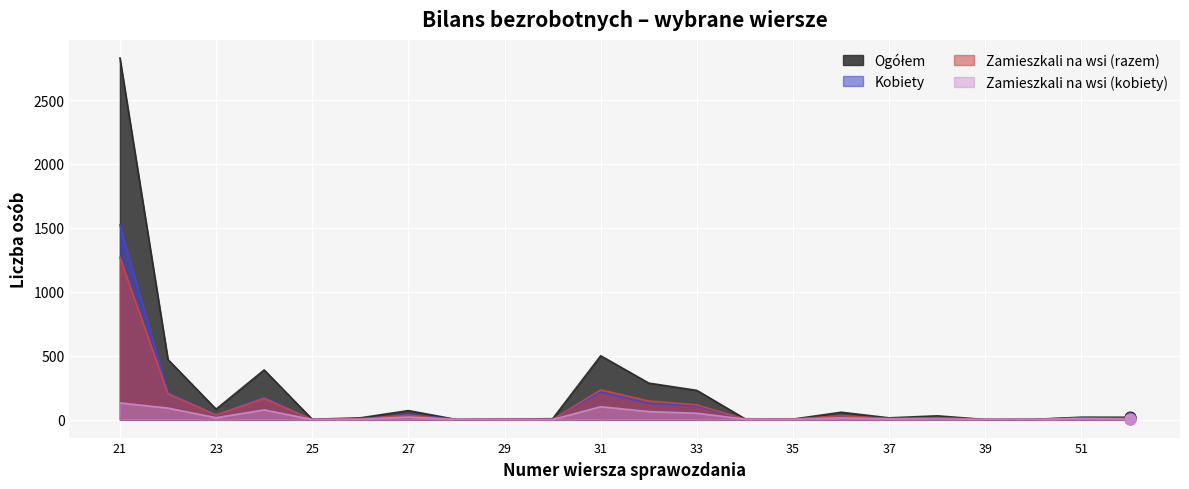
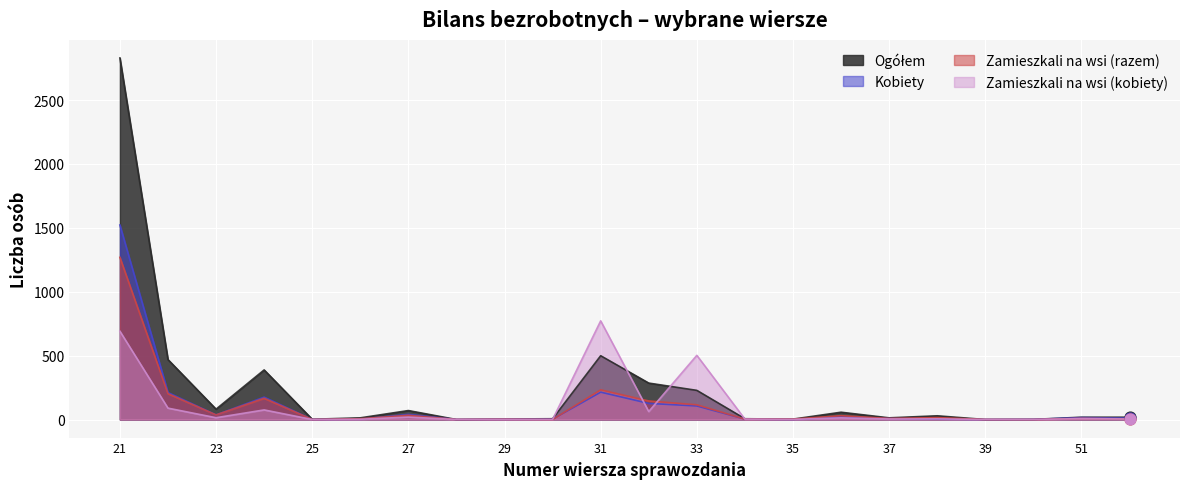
Zamieszkali na wsi (kobiety), 21: 130 -> 690
Zamieszkali na wsi (kobiety), 31: 100 -> 770
Zamieszkali na wsi (kobiety), 33: 50 -> 500
